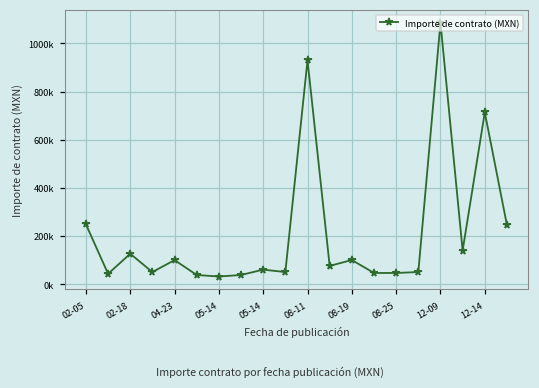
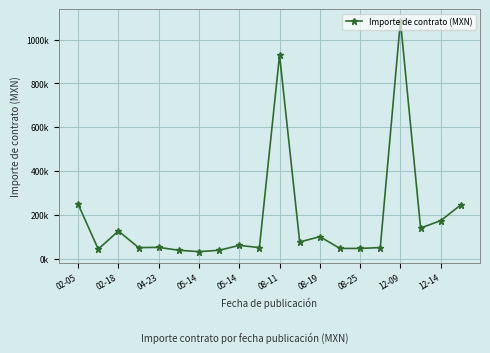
04-23: 100000 -> 50000
12-14: 710000 -> 170000
